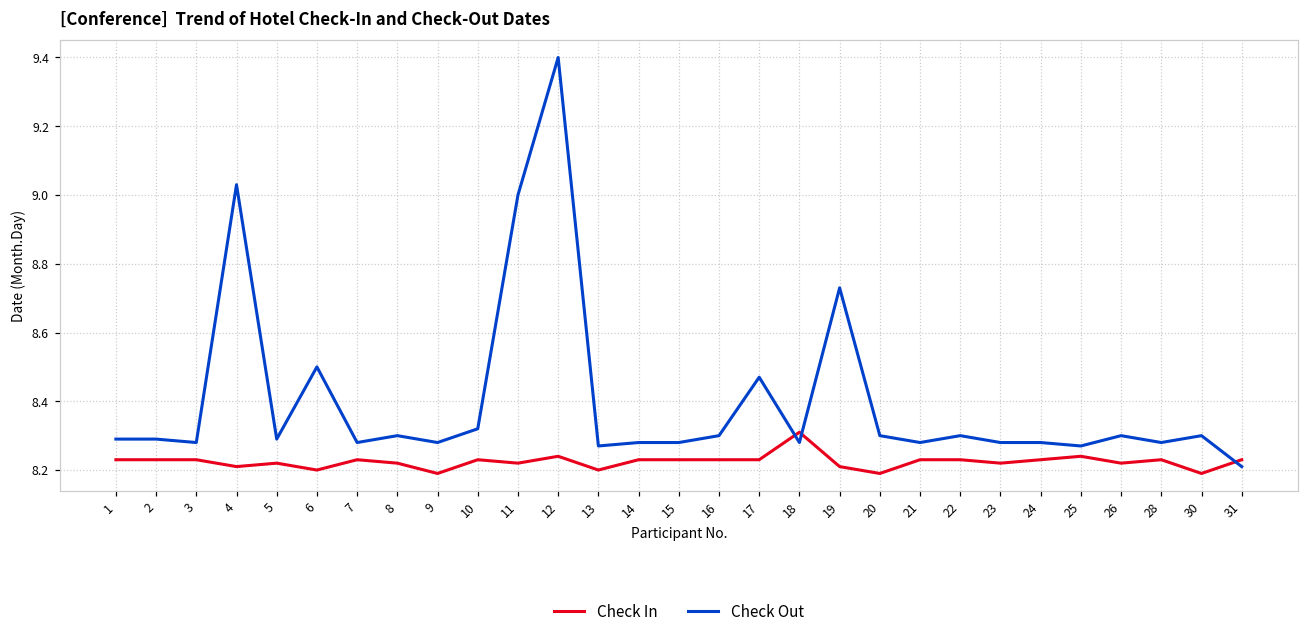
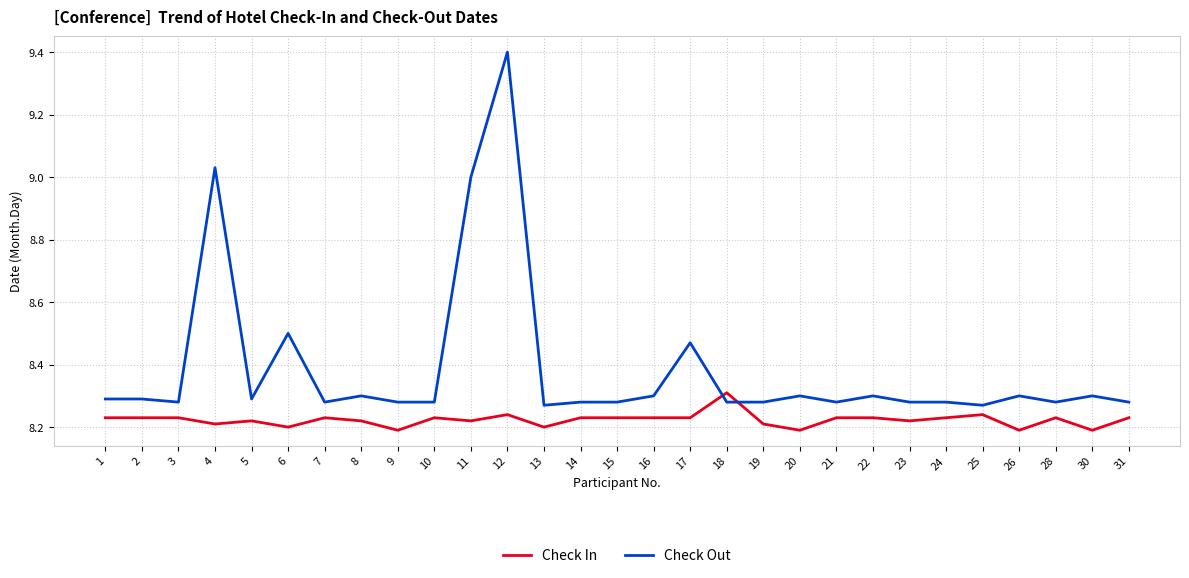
Check Out, 10: 8.32 -> 8.28
Check Out, 19: 8.73 -> 8.28
Check In, 26: 8.22 -> 8.19
Check Out, 31: 8.21 -> 8.28
